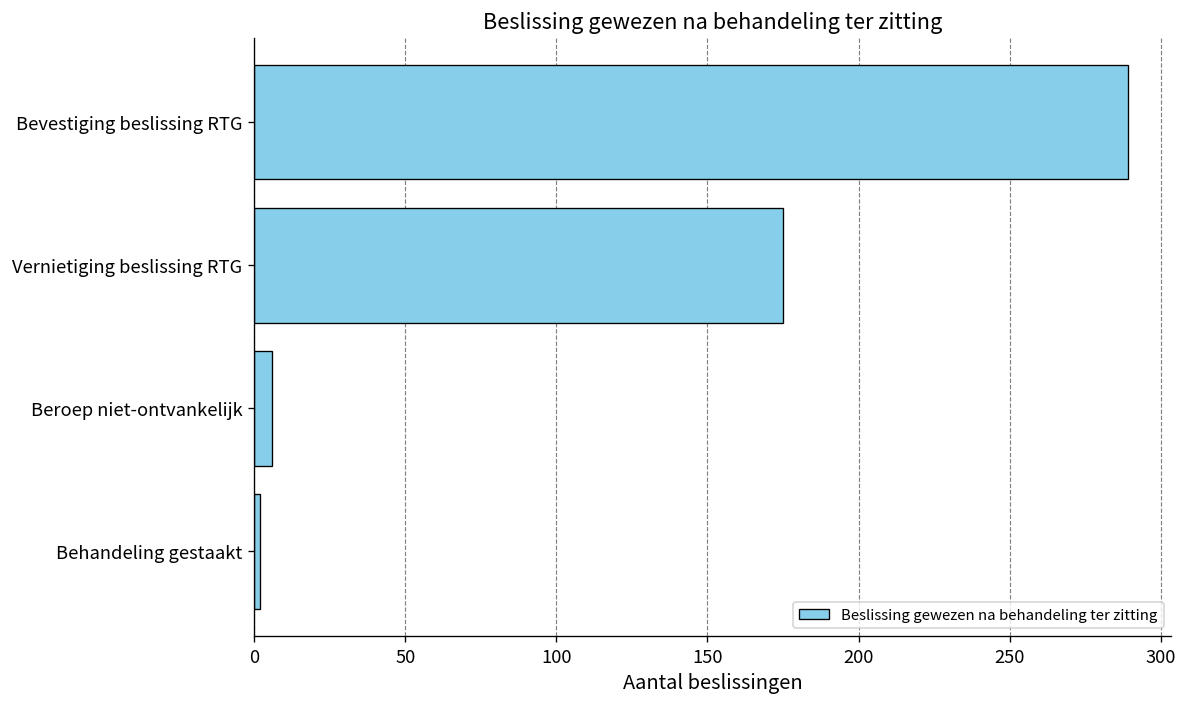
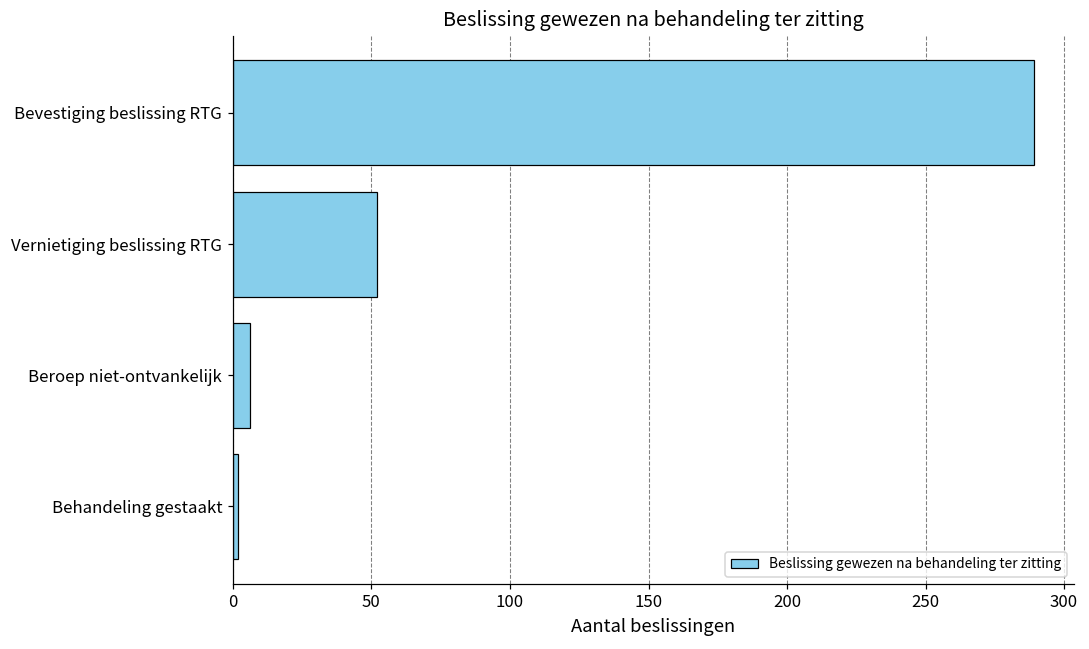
Vernietiging beslissing RTG: 175 -> 52
